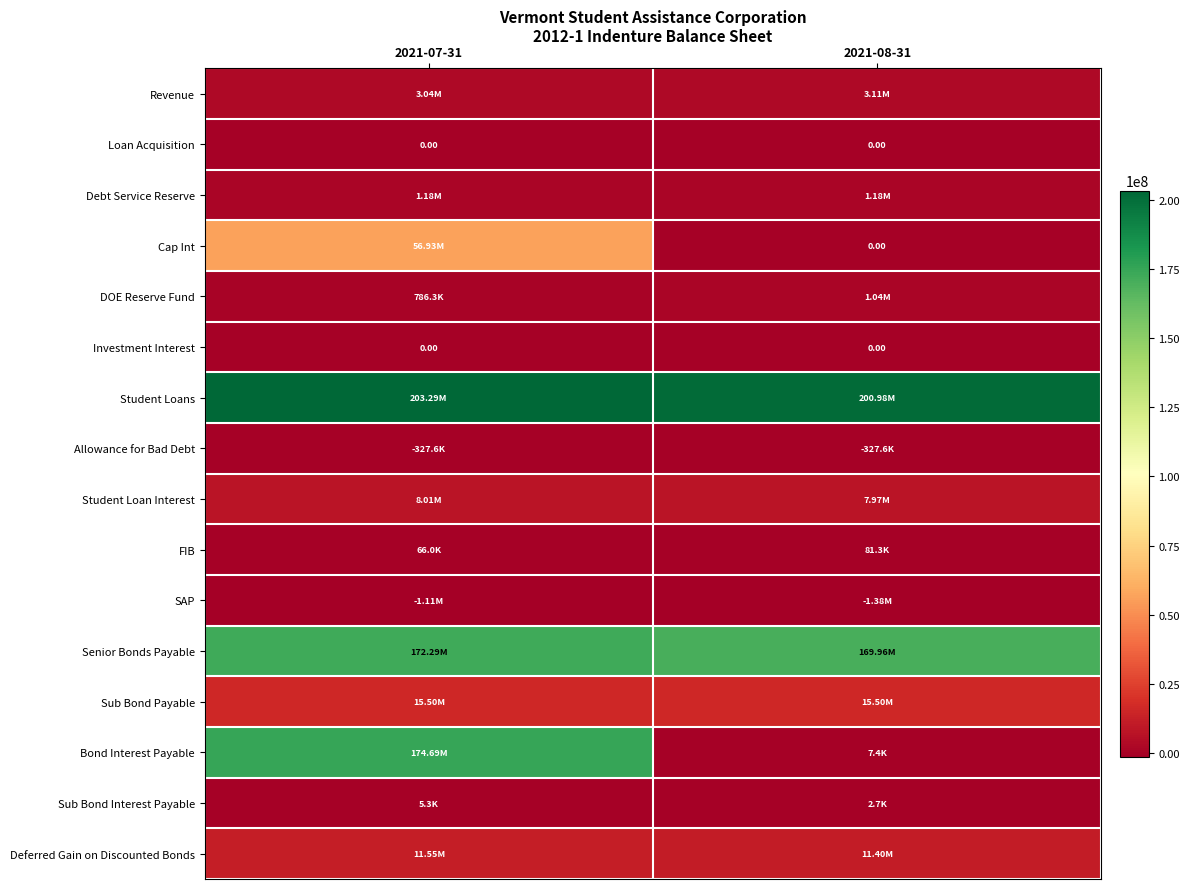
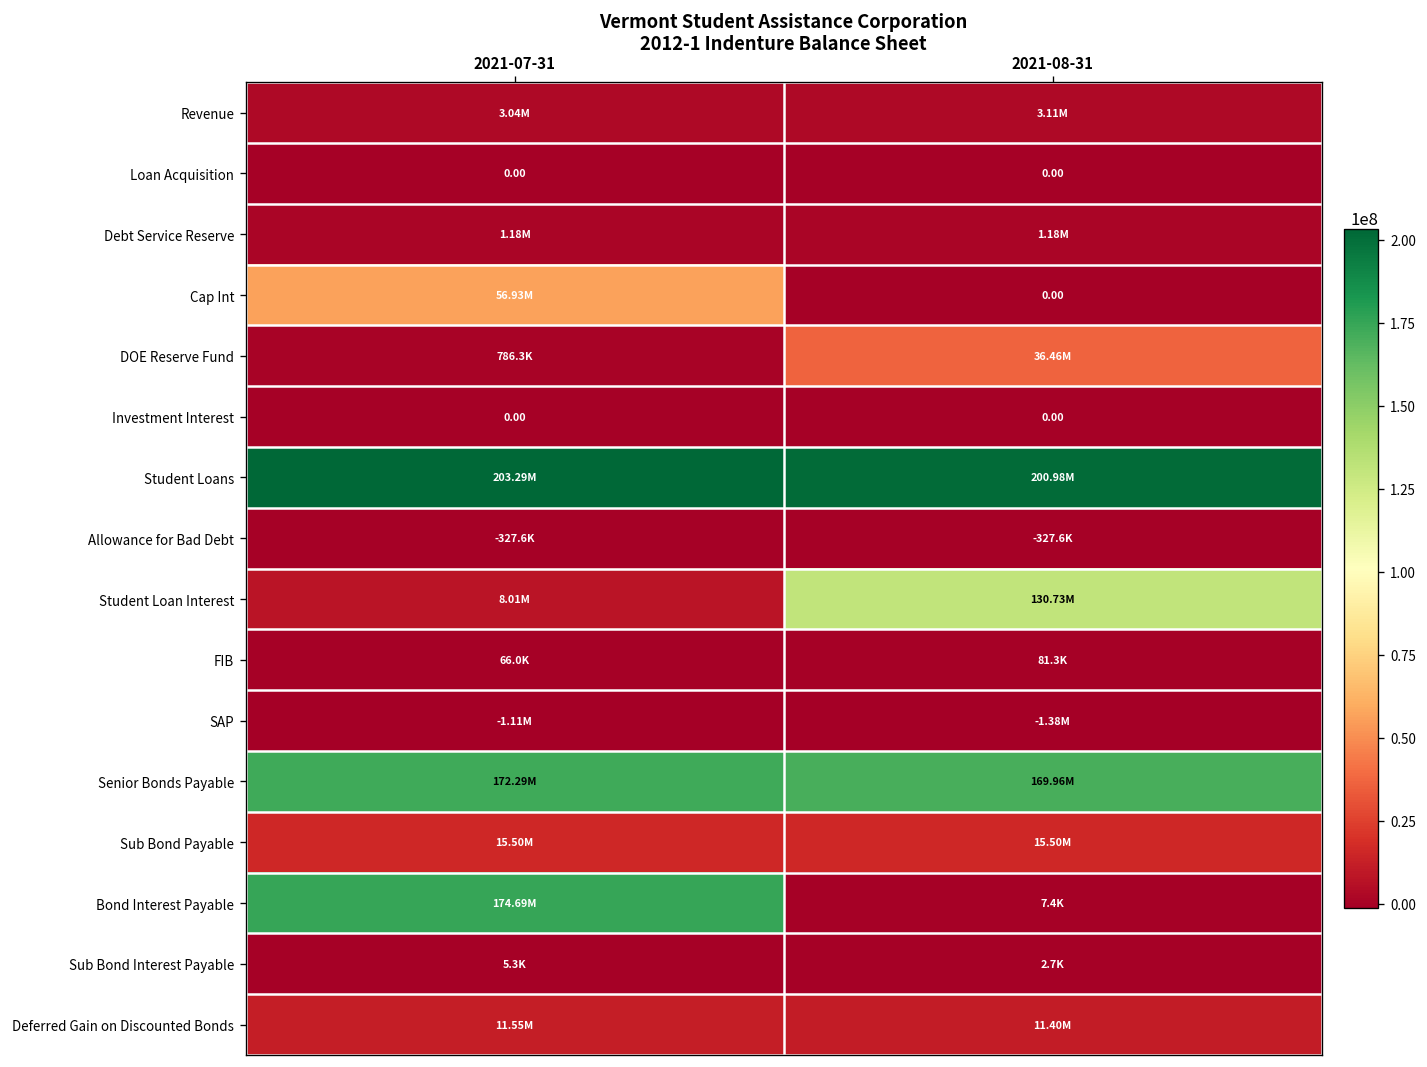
DOE Reserve Fund, 2021-08-31: 1.04M -> 36.46M
Student Loan Interest, 2021-08-31: 7.97M -> 130.73M
